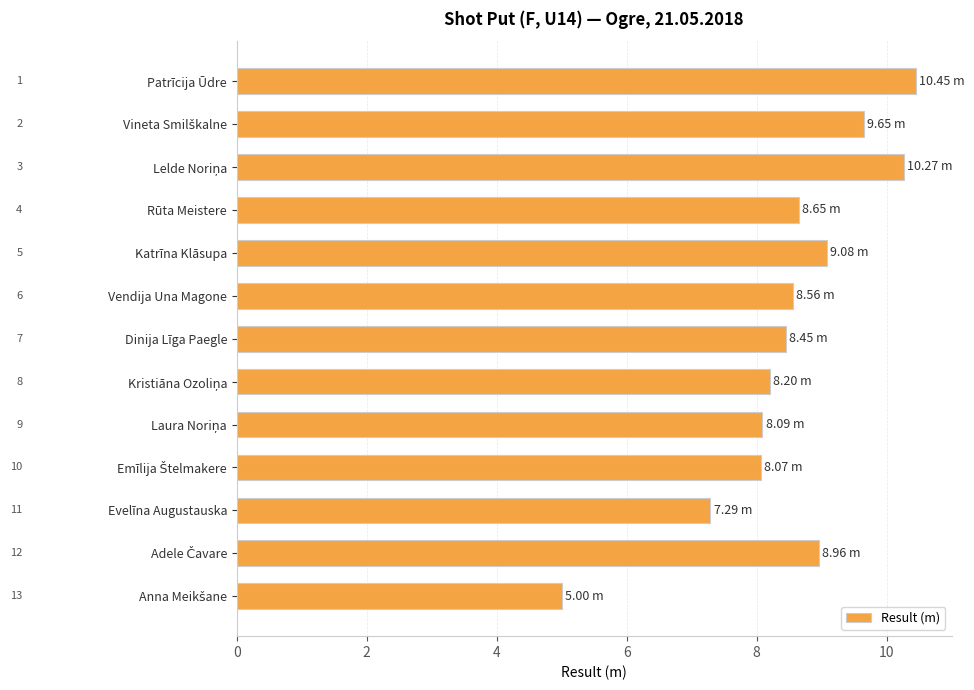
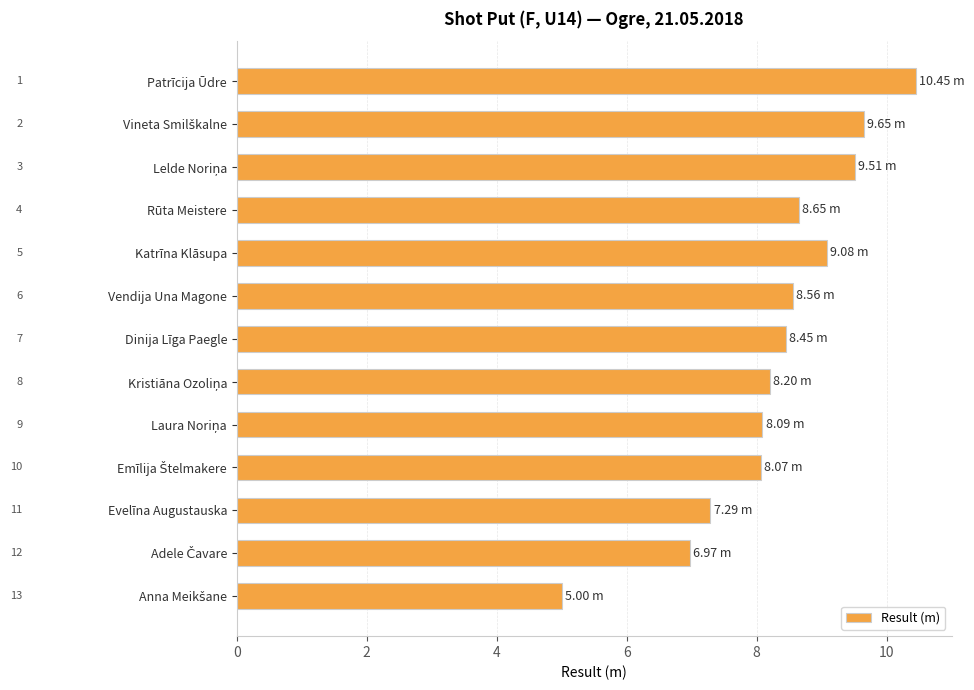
Lelde Noriņa: 10.27 -> 9.51
Adele Čavare: 8.96 -> 6.97
